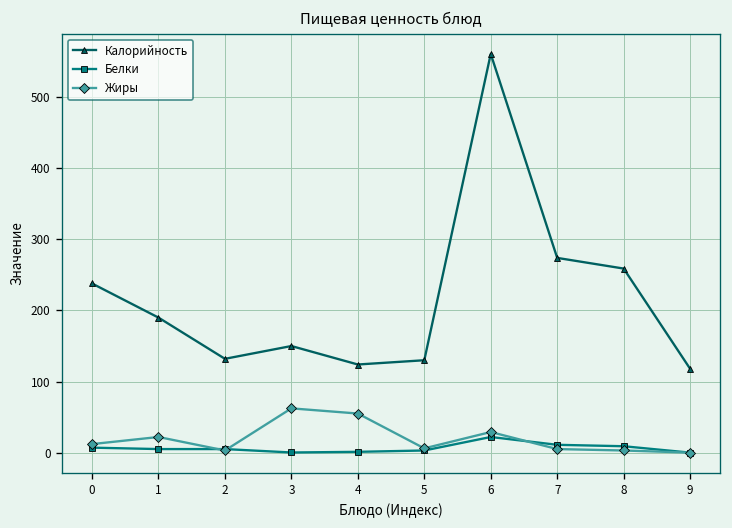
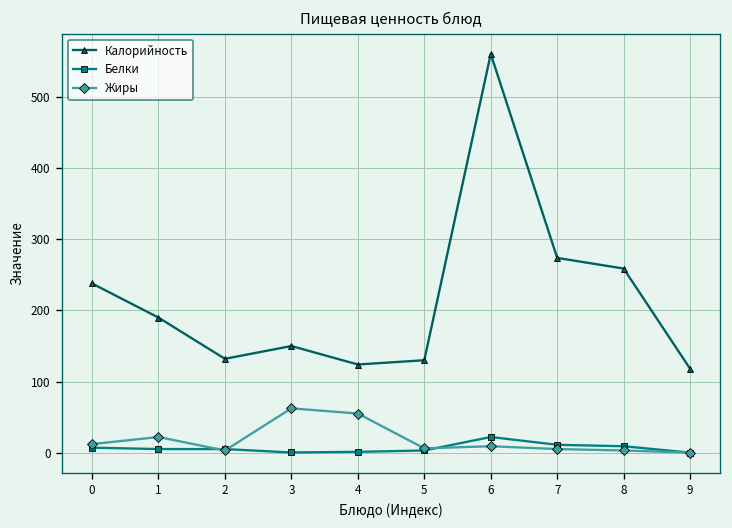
Жиры, 6: 30 -> 10
